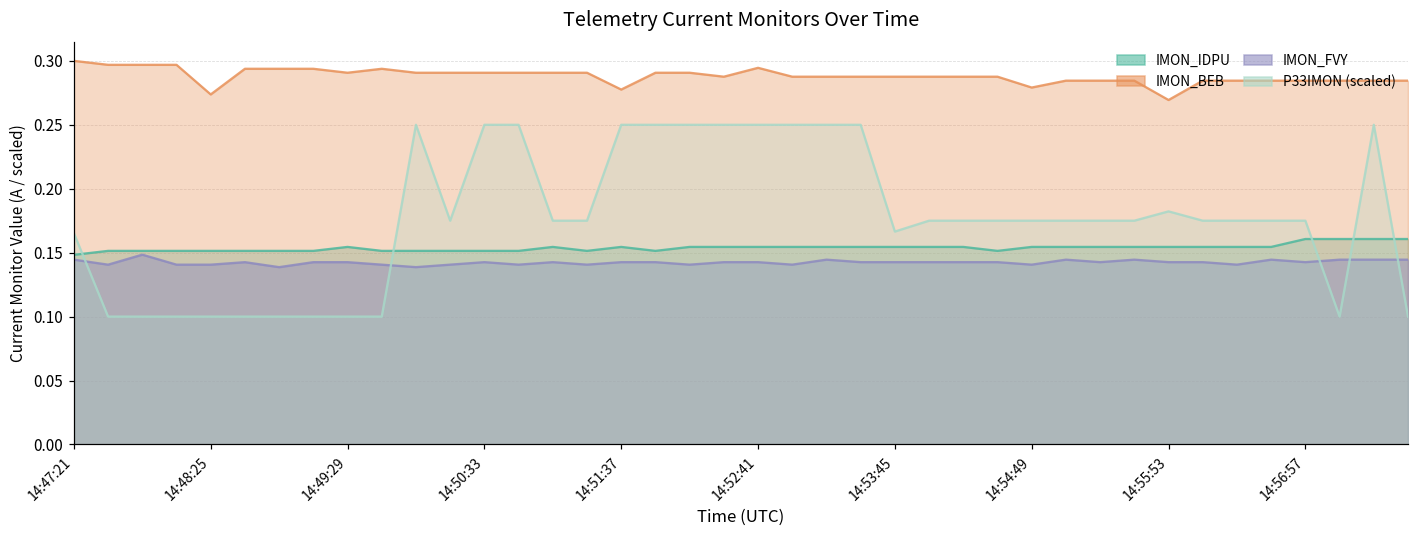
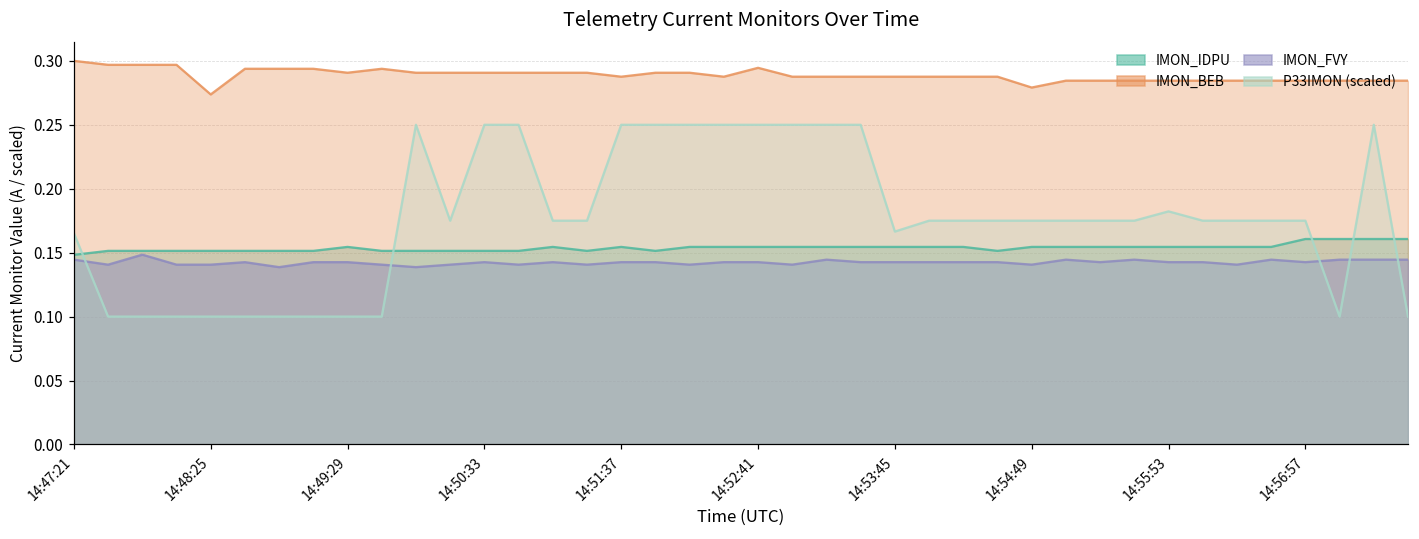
IMON_BEB, 14:51:37: 0.278 -> 0.288
IMON_BEB, 14:55:53: 0.269 -> 0.285
